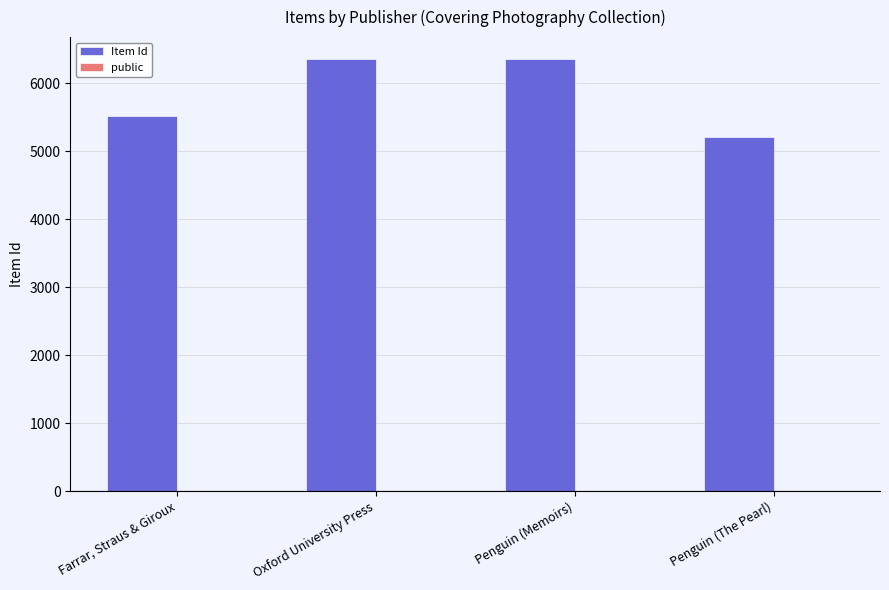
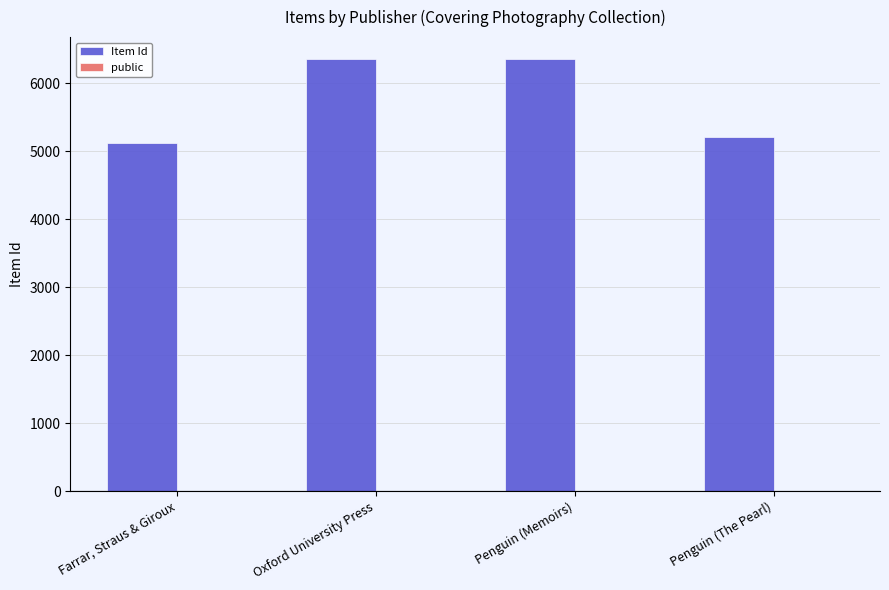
Item Id, Farrar, Straus & Giroux: 5500 -> 5100
